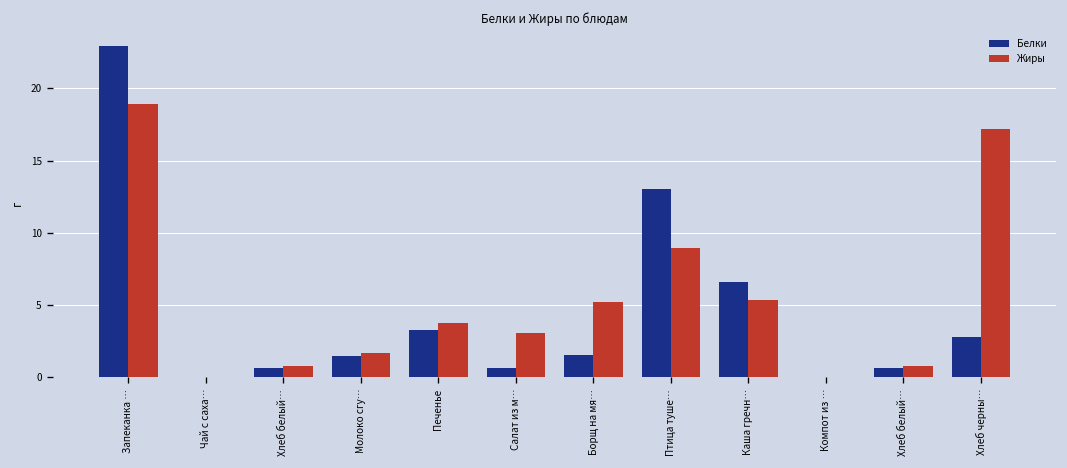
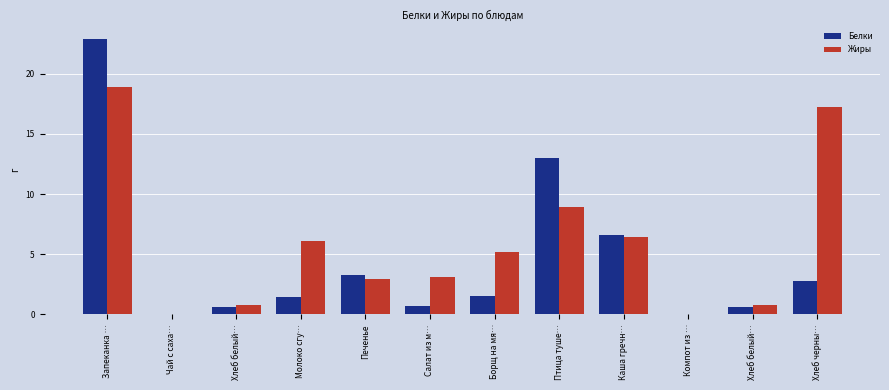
Жиры, Молоко сгу…: 1.7 -> 6.1
Жиры, Печенье: 3.8 -> 2.9
Жиры, Каша гречн…: 5.3 -> 6.4
